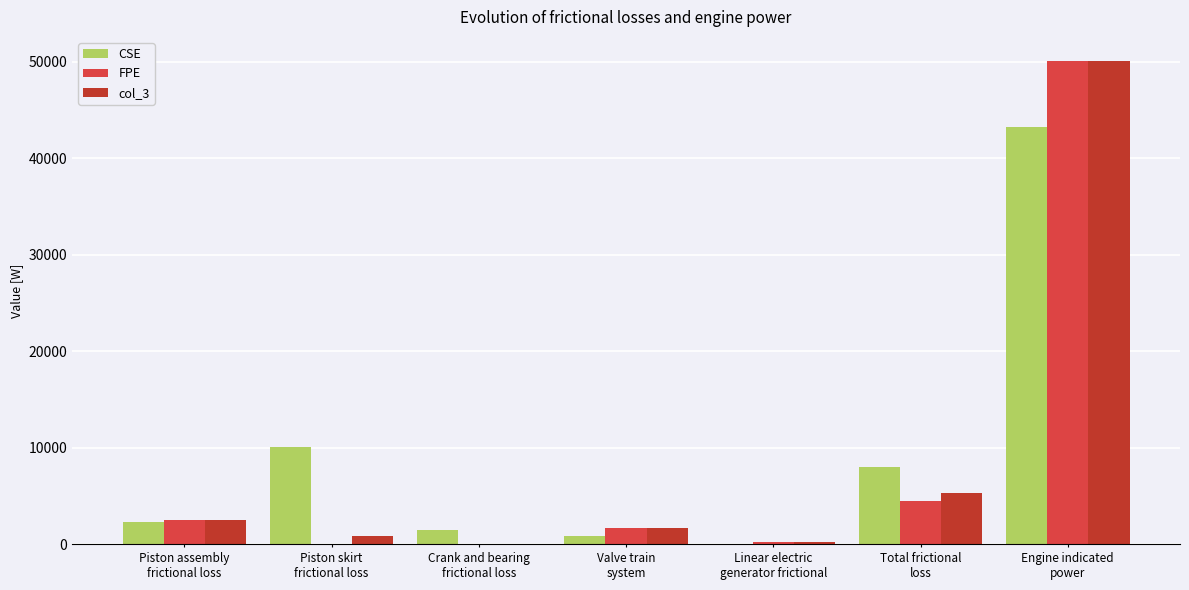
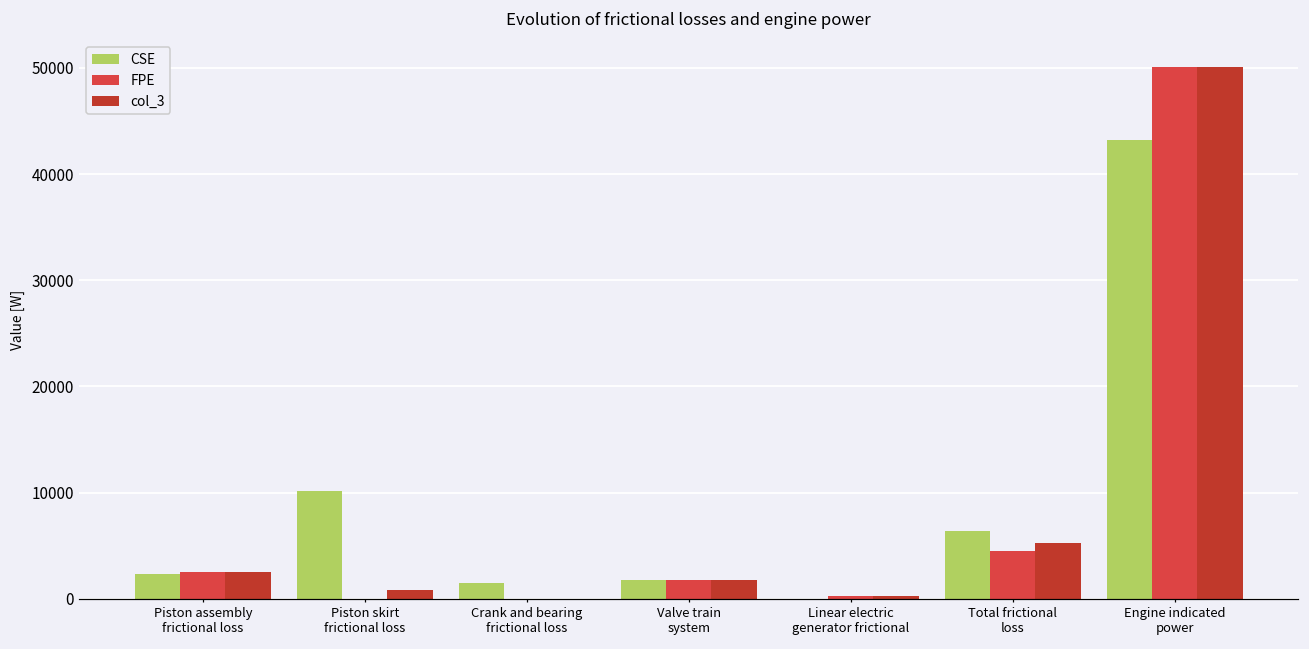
CSE, Valve train system: 1000 -> 2000
CSE, Total frictional loss: 8000 -> 6000
